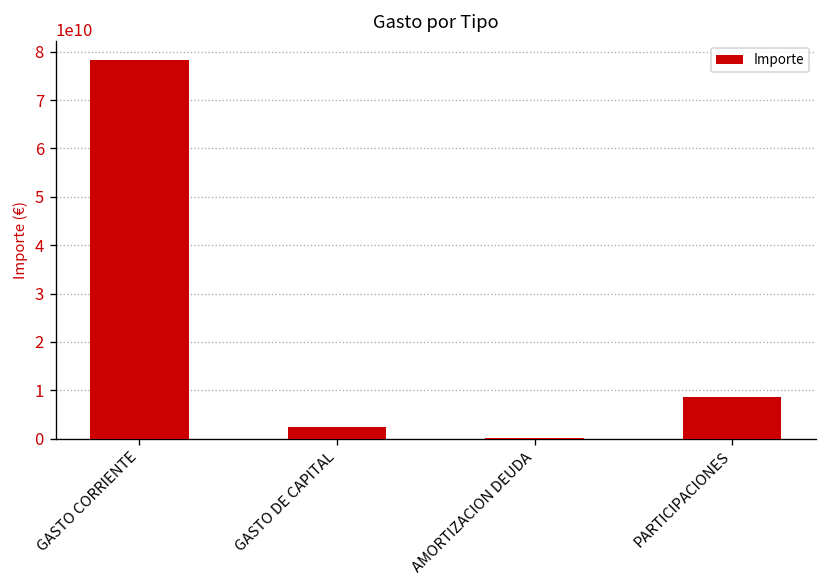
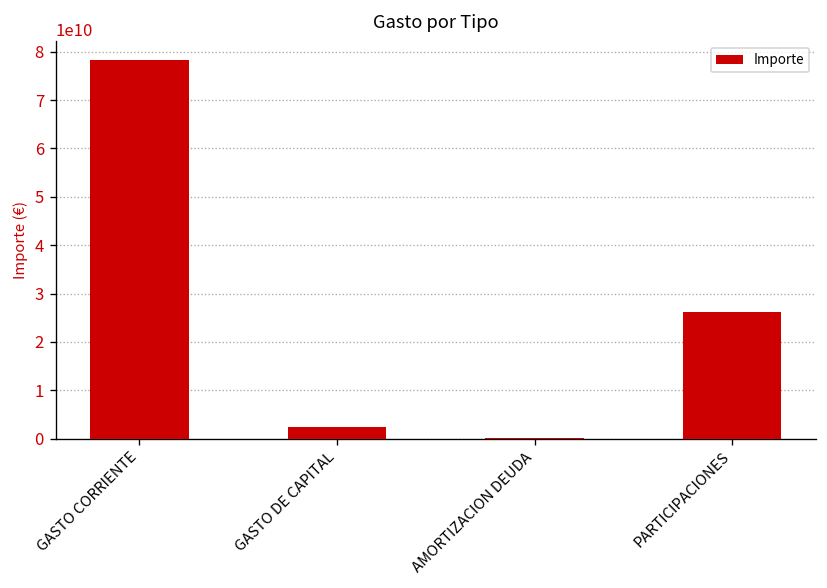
PARTICIPACIONES: 9000000000 -> 26000000000
